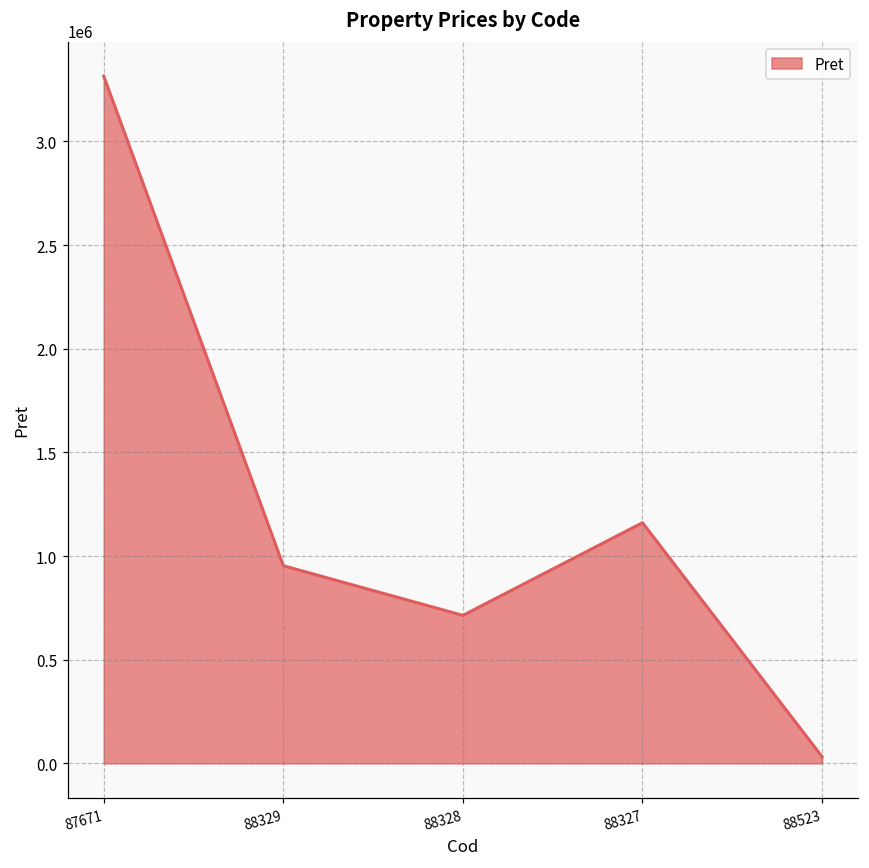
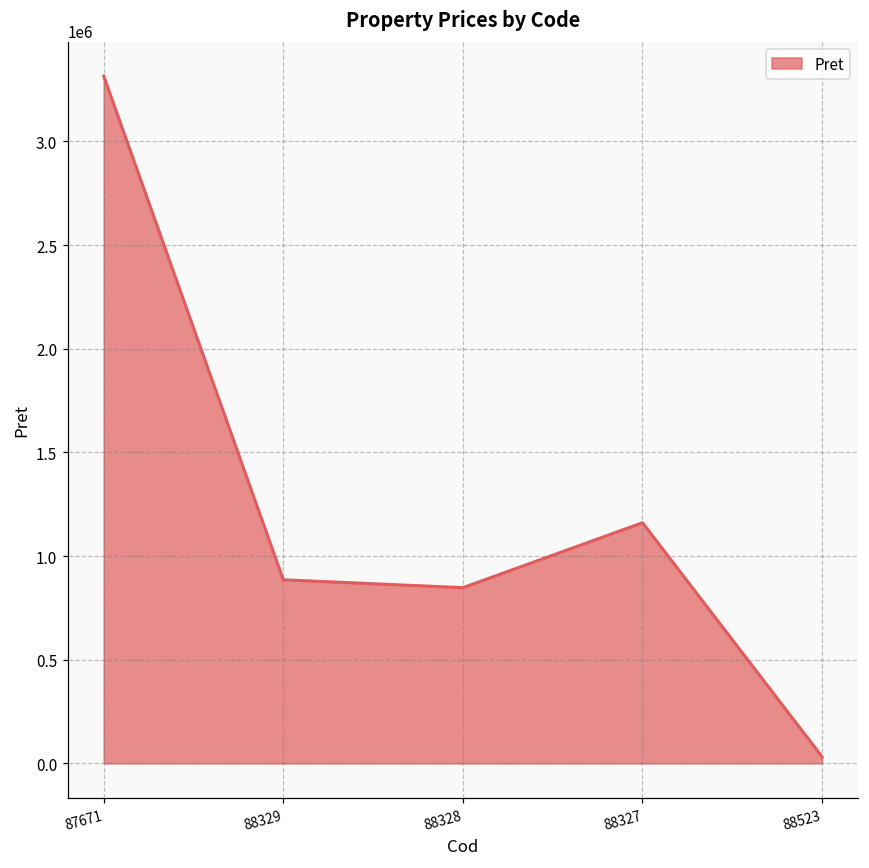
88329: 950000 -> 890000
88328: 710000 -> 850000
